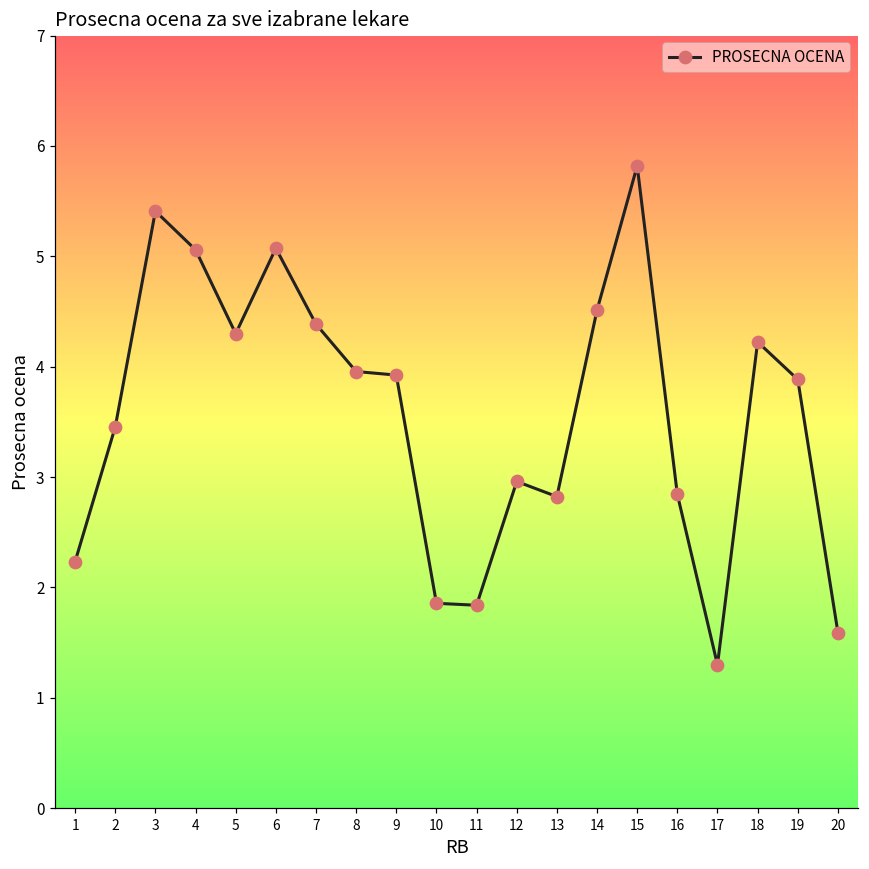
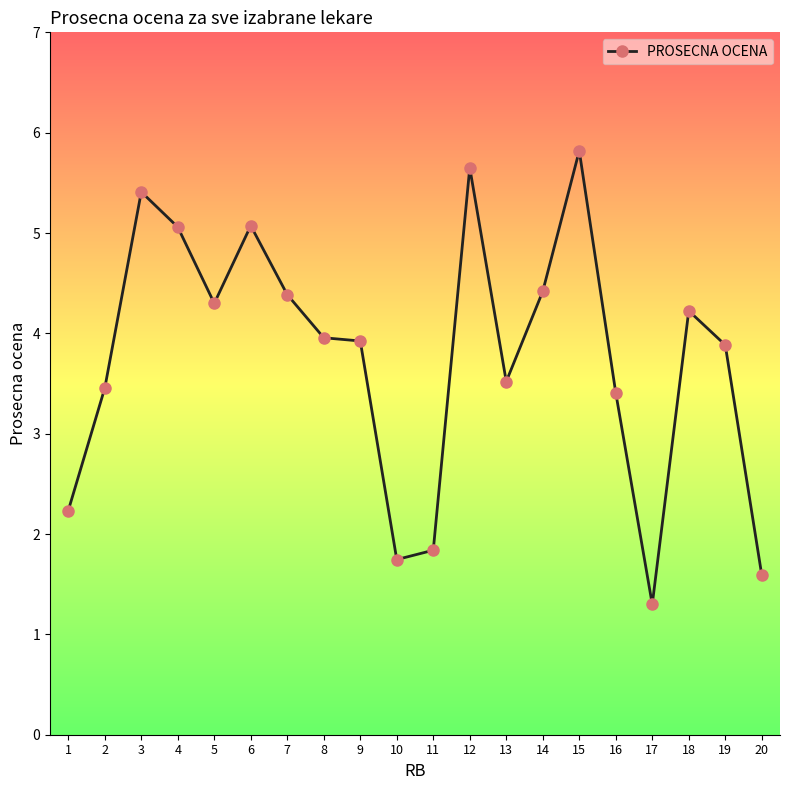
10: 1.86 -> 1.75
12: 2.96 -> 5.65
13: 2.82 -> 3.52
14: 4.51 -> 4.42
16: 2.84 -> 3.41
